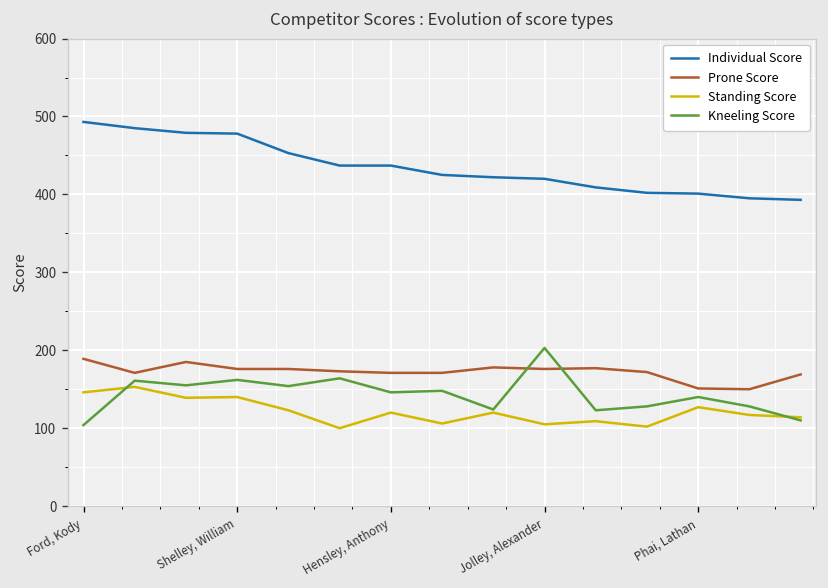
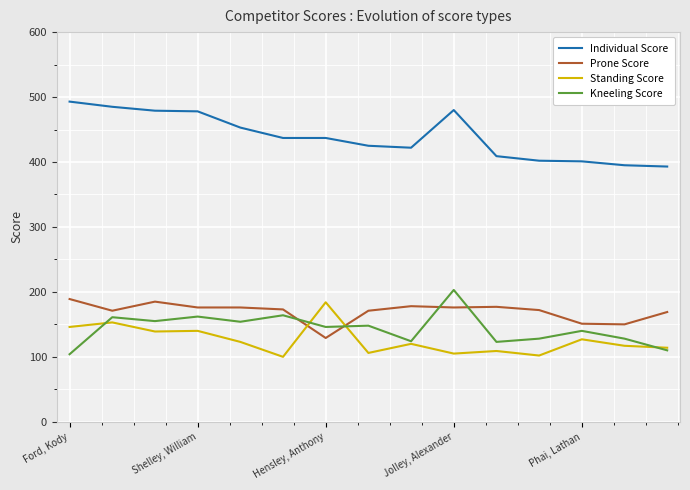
Prone Score, Hensley, Anthony: 170 -> 130
Standing Score, Hensley, Anthony: 120 -> 180
Individual Score, Jolley, Alexander: 420 -> 480
